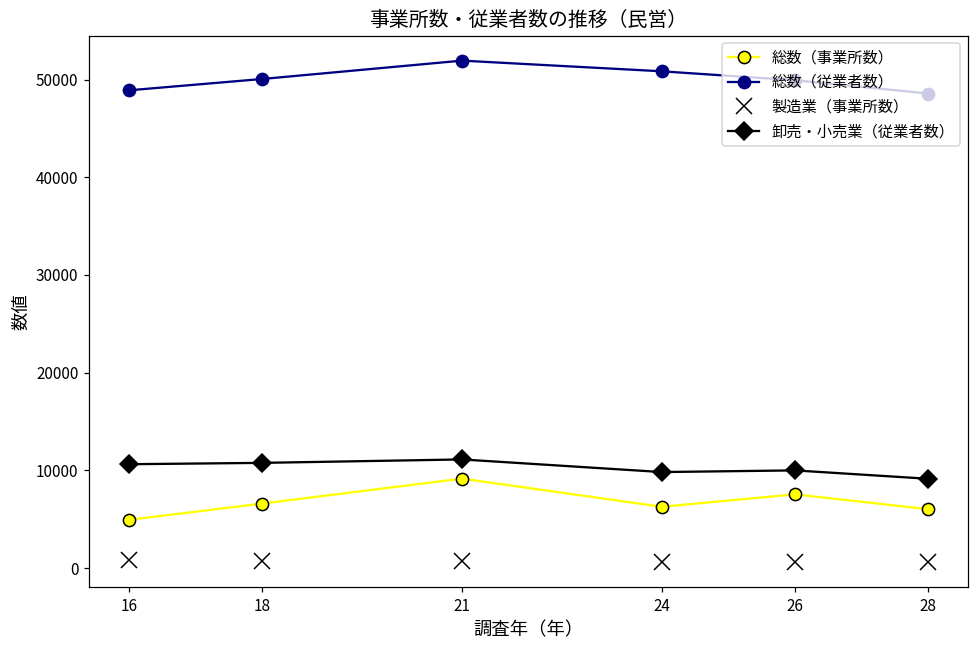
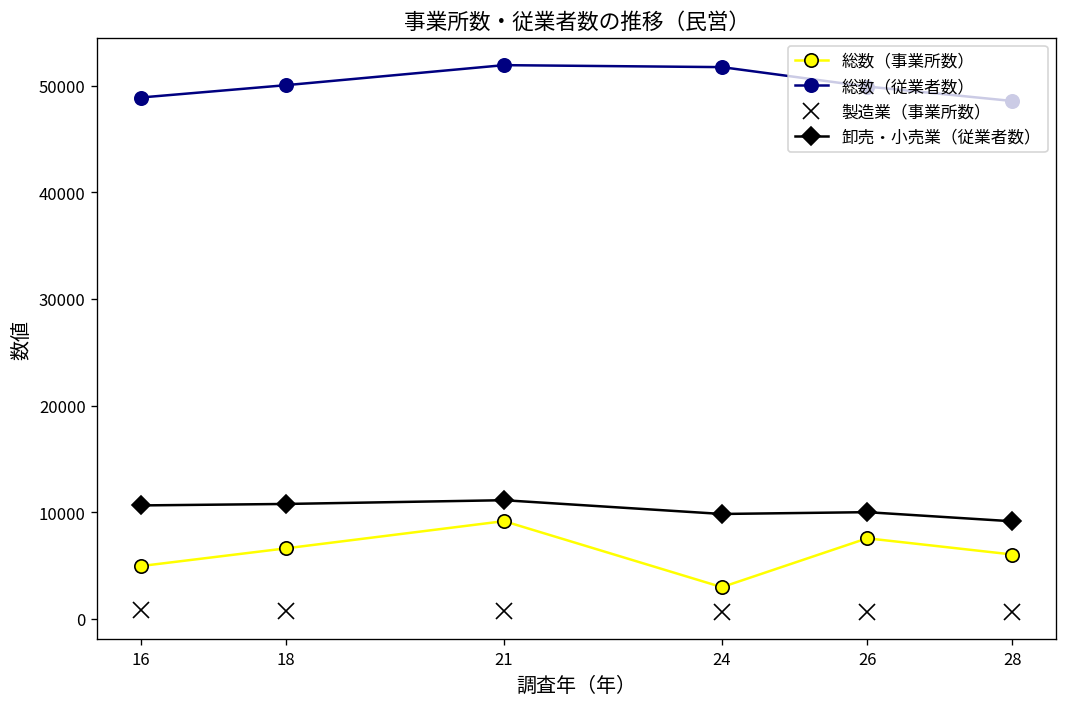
総数（事業所数）, 24: 6000 -> 3000
総数（従業者数）, 24: 51000 -> 52000
